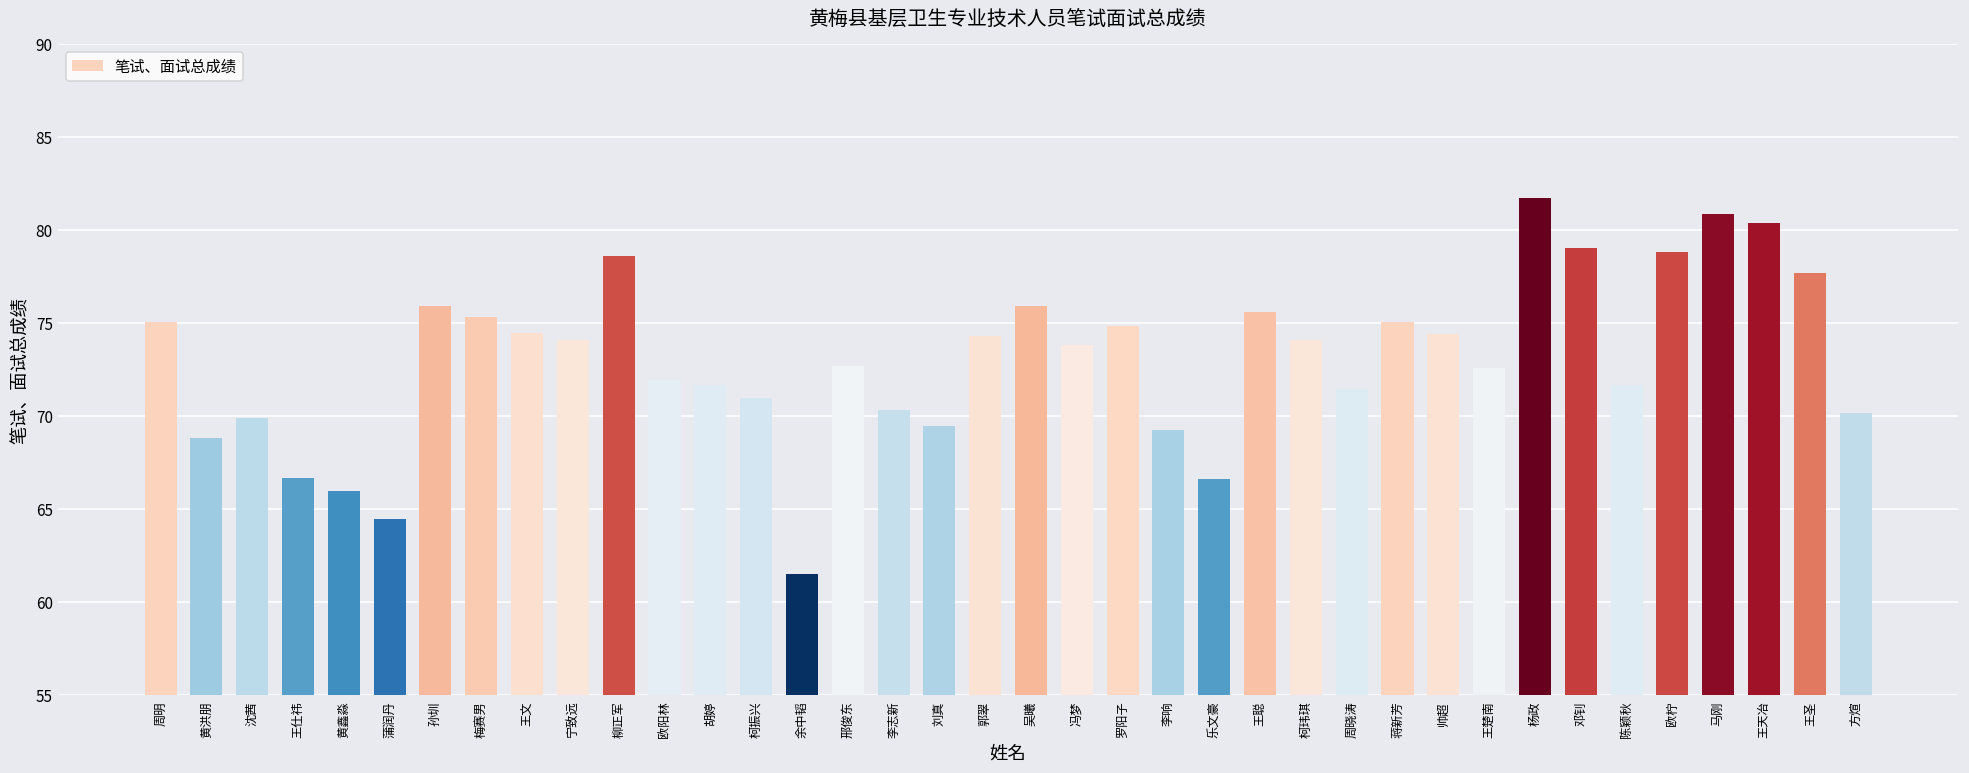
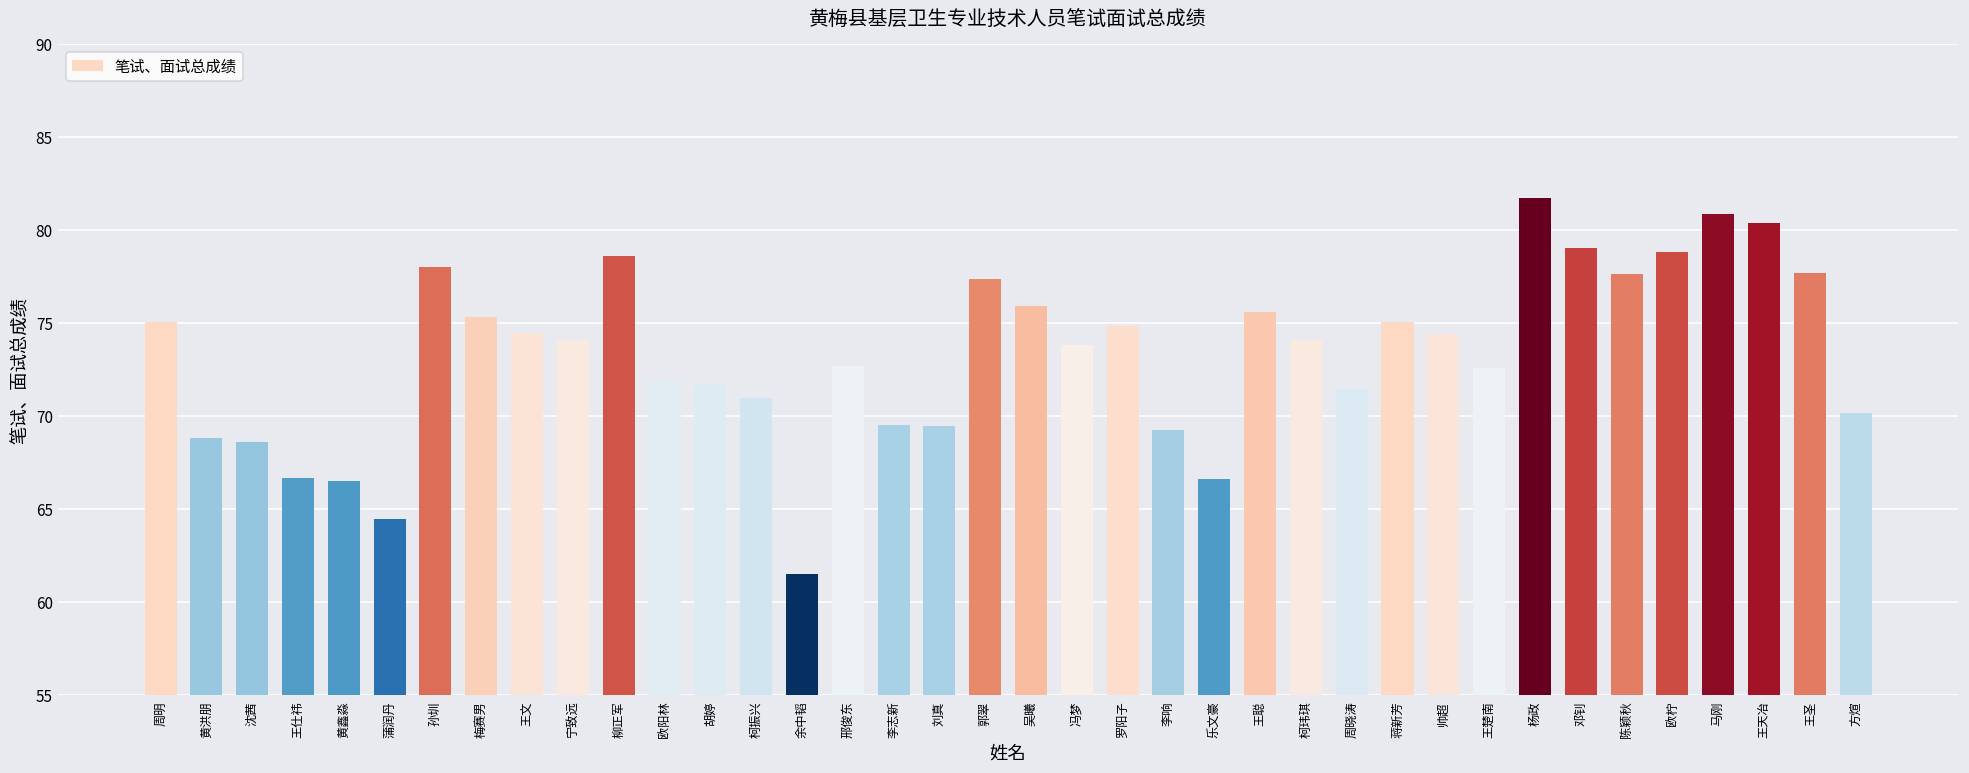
沈茜: 69.9 -> 68.6
黄鑫淼: 66.0 -> 66.5
孙圳: 75.9 -> 78.0
李志新: 70.3 -> 69.5
郭翠: 74.3 -> 77.4
陈颖秋: 71.7 -> 77.6
